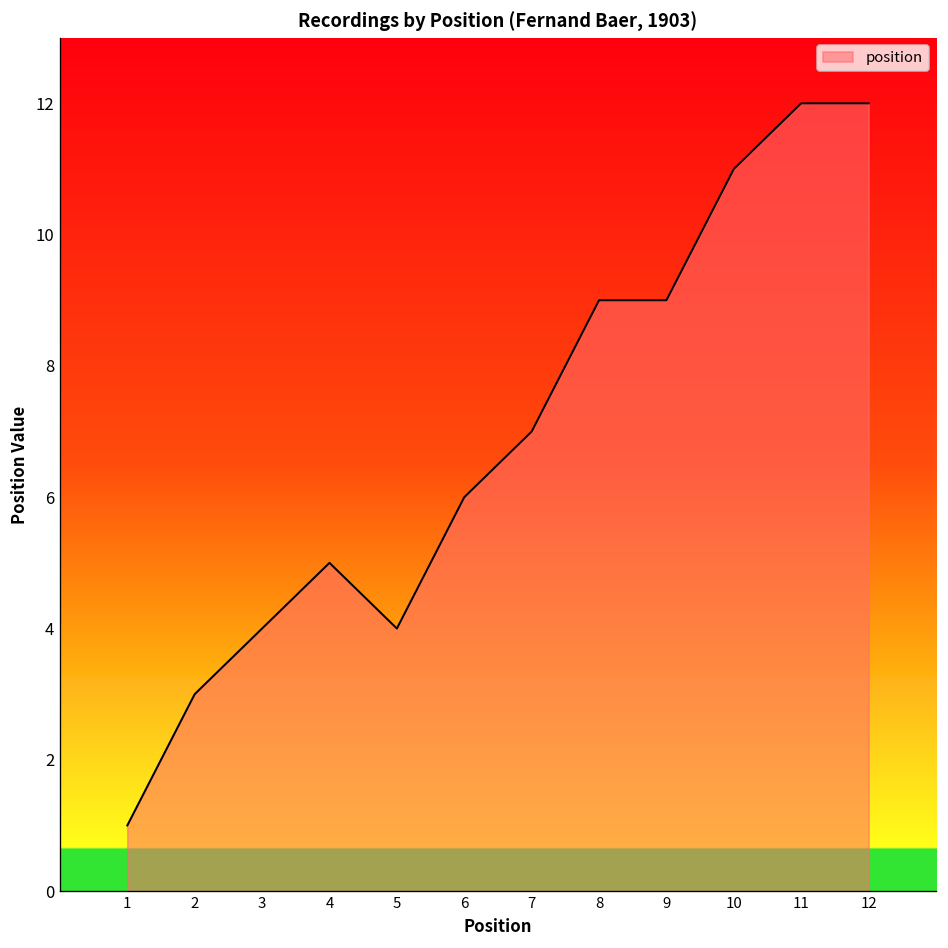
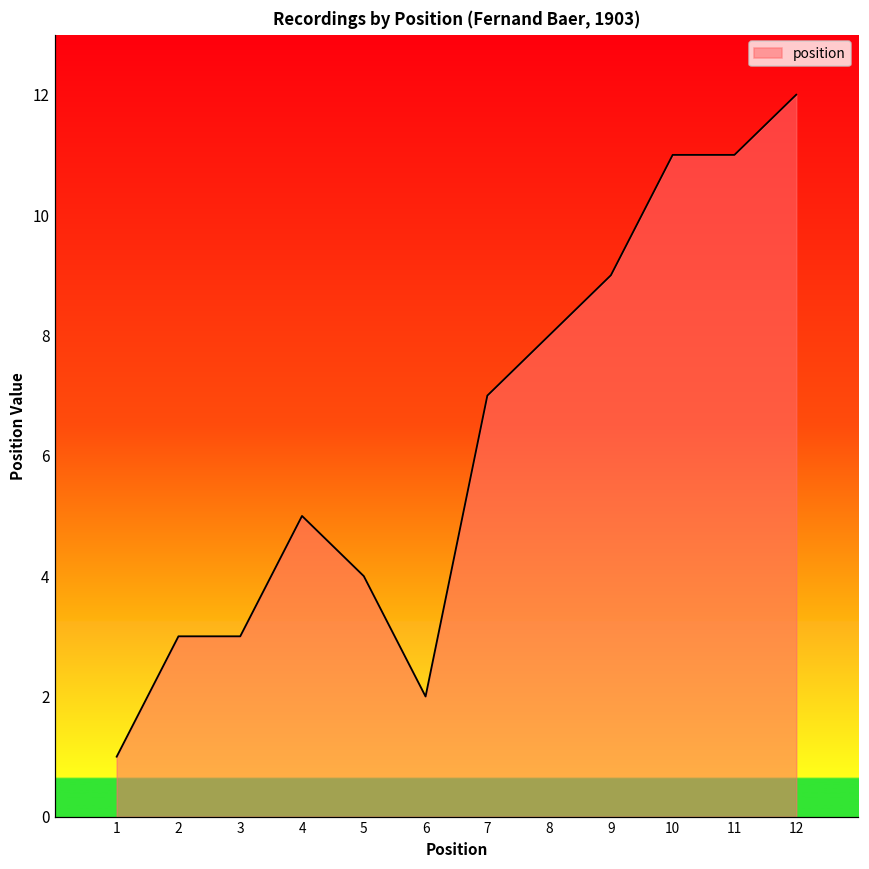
3: 4 -> 3
6: 6 -> 2
8: 9 -> 8
11: 12 -> 11
